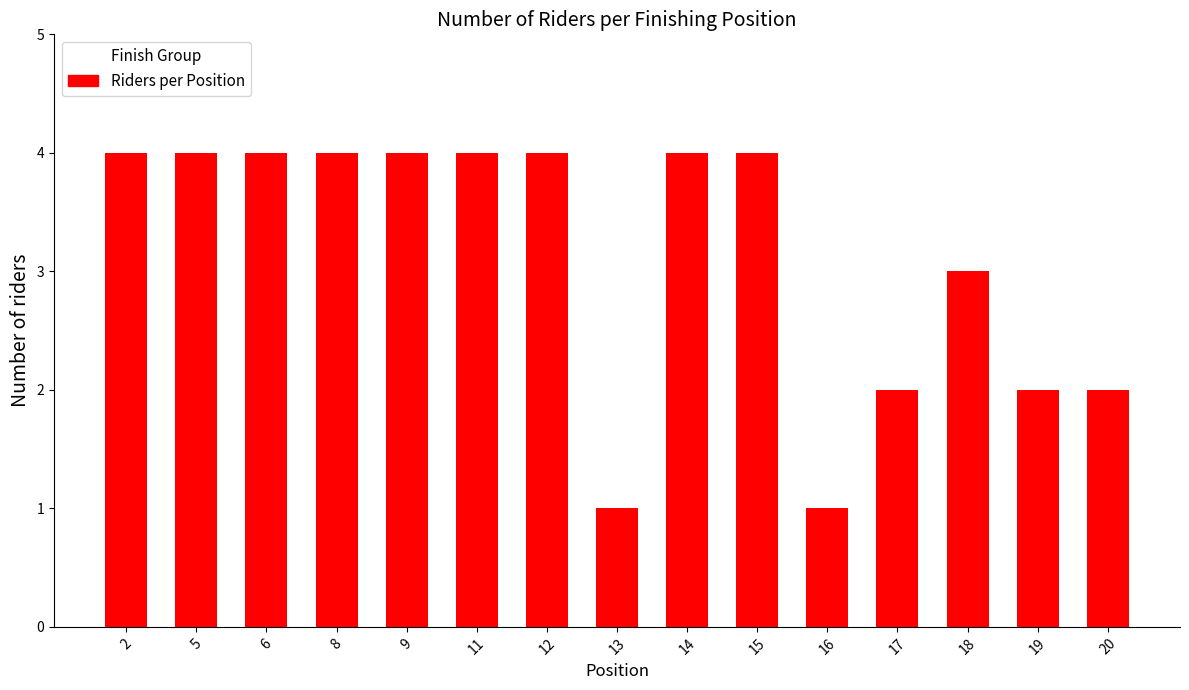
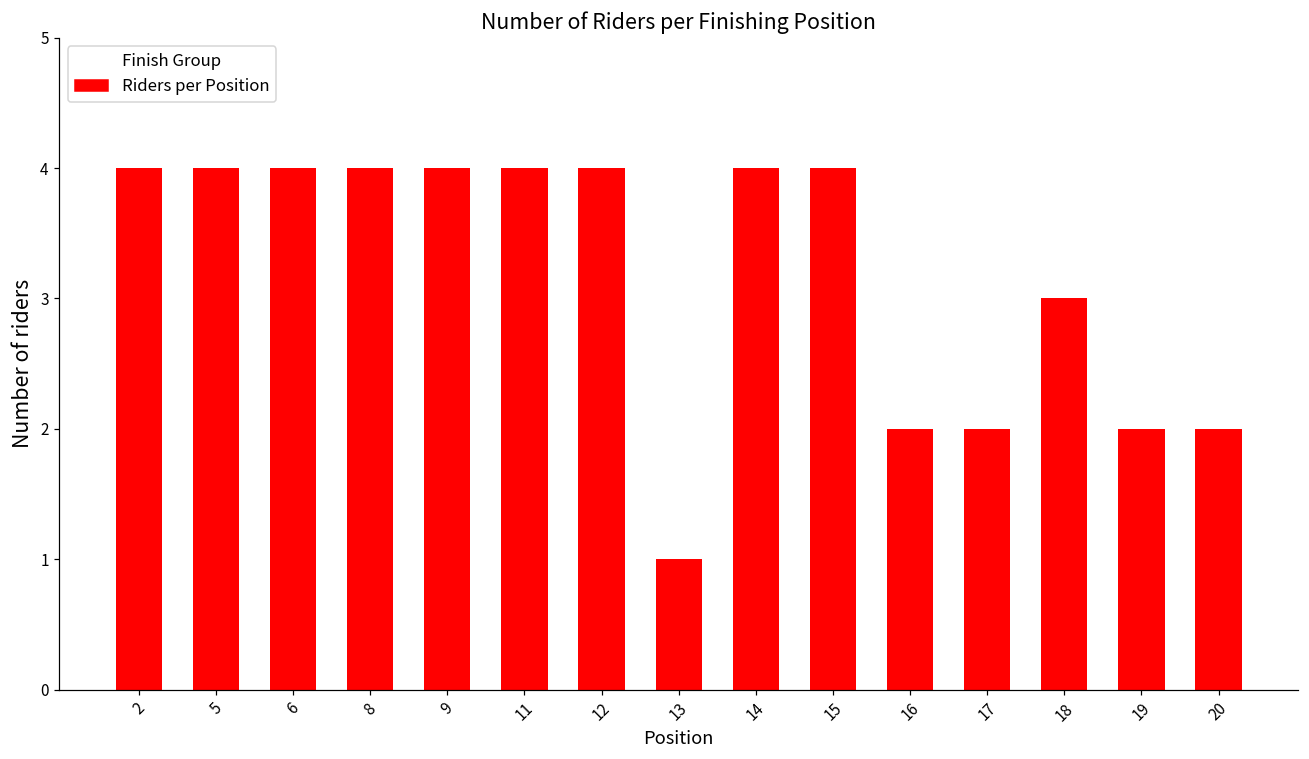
16: 1 -> 2
